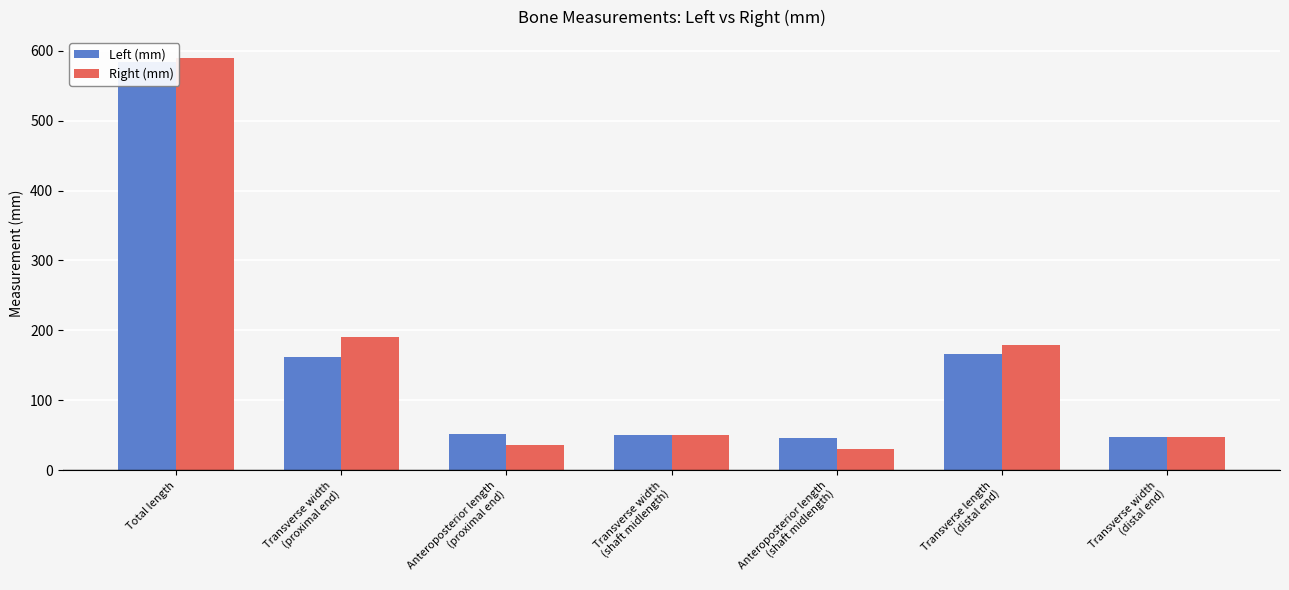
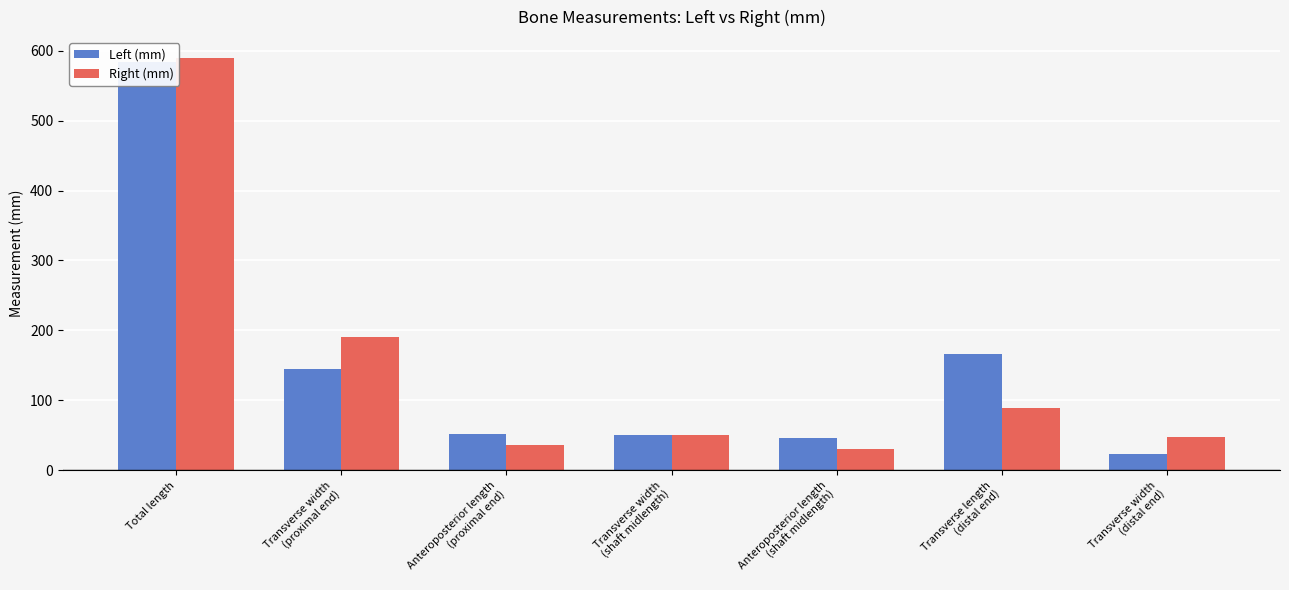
Left (mm), Transverse width (proximal end): 160 -> 150
Right (mm), Transverse length (distal end): 180 -> 90
Left (mm), Transverse width (distal end): 50 -> 20
